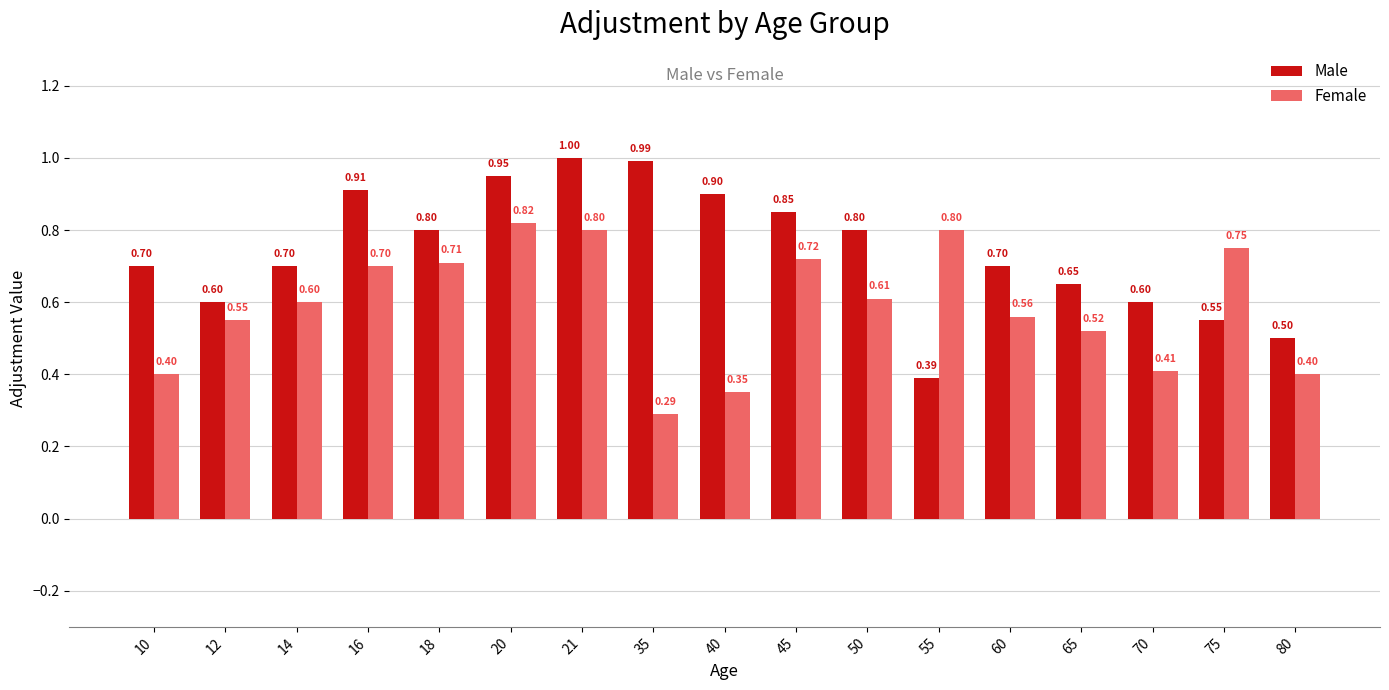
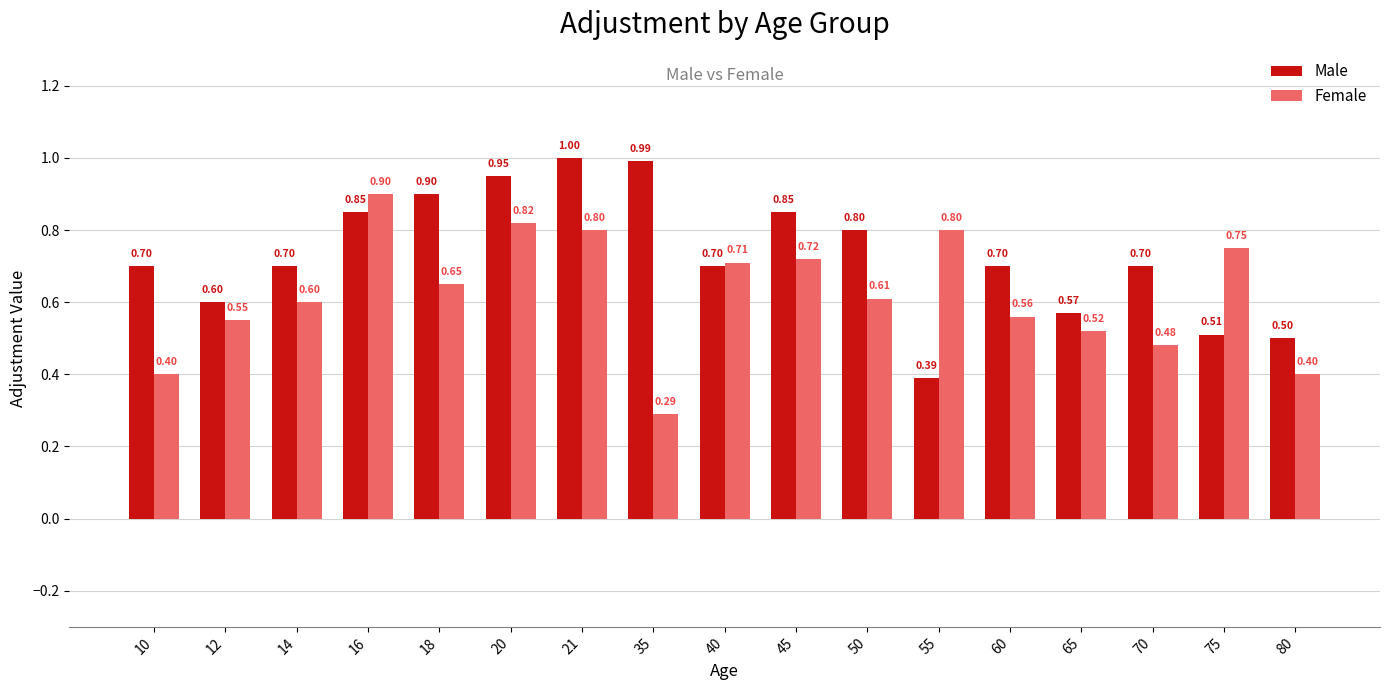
Male, 16: 0.91 -> 0.85
Female, 16: 0.70 -> 0.90
Male, 18: 0.80 -> 0.90
Female, 18: 0.71 -> 0.65
Male, 40: 0.90 -> 0.70
Female, 40: 0.35 -> 0.71
Male, 65: 0.65 -> 0.57
Male, 70: 0.60 -> 0.70
Female, 70: 0.41 -> 0.48
Male, 75: 0.55 -> 0.51
